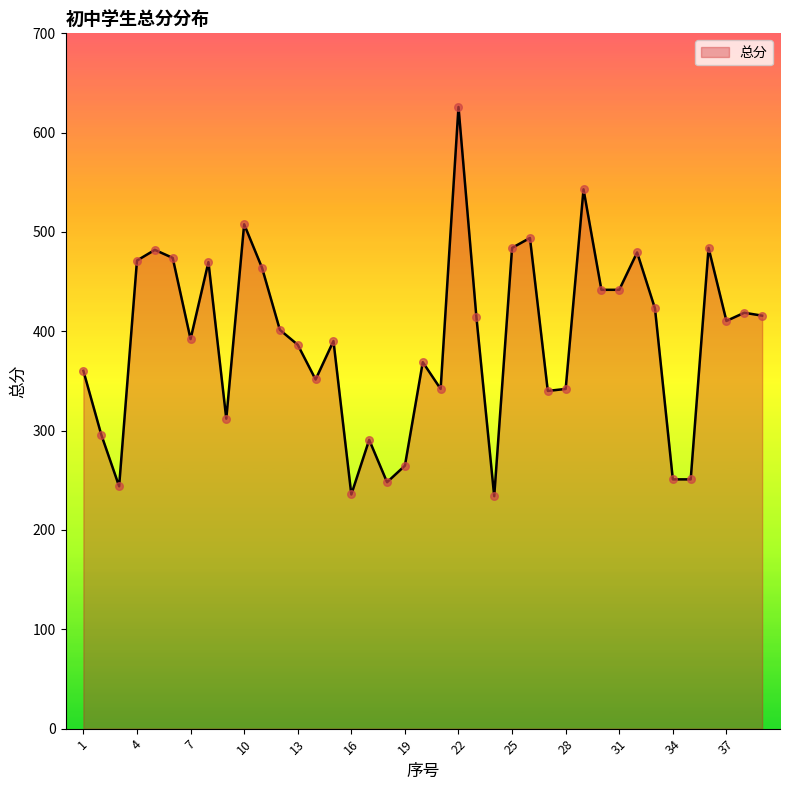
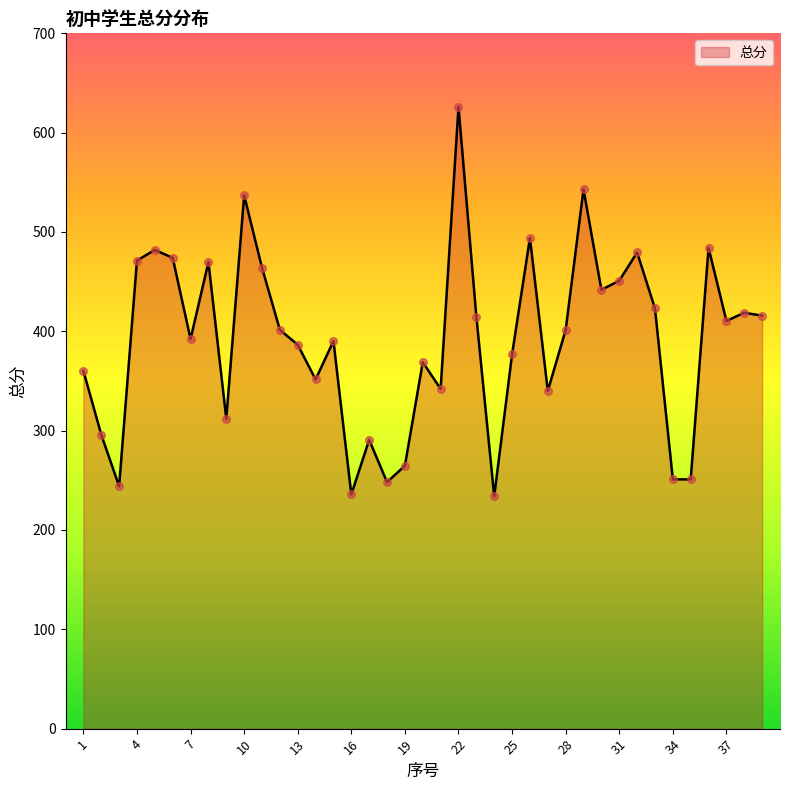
10: 510 -> 540
25: 480 -> 380
28: 340 -> 400
31: 440 -> 450
